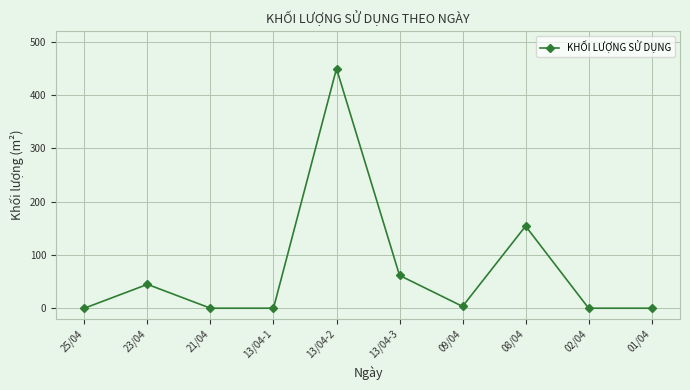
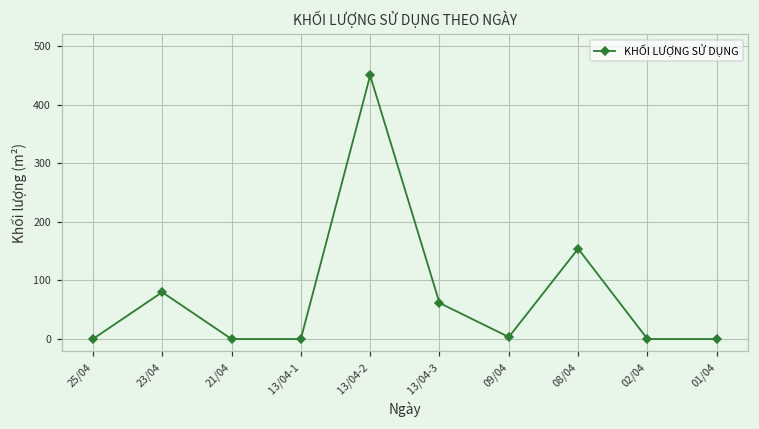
23/04: 40 -> 80
